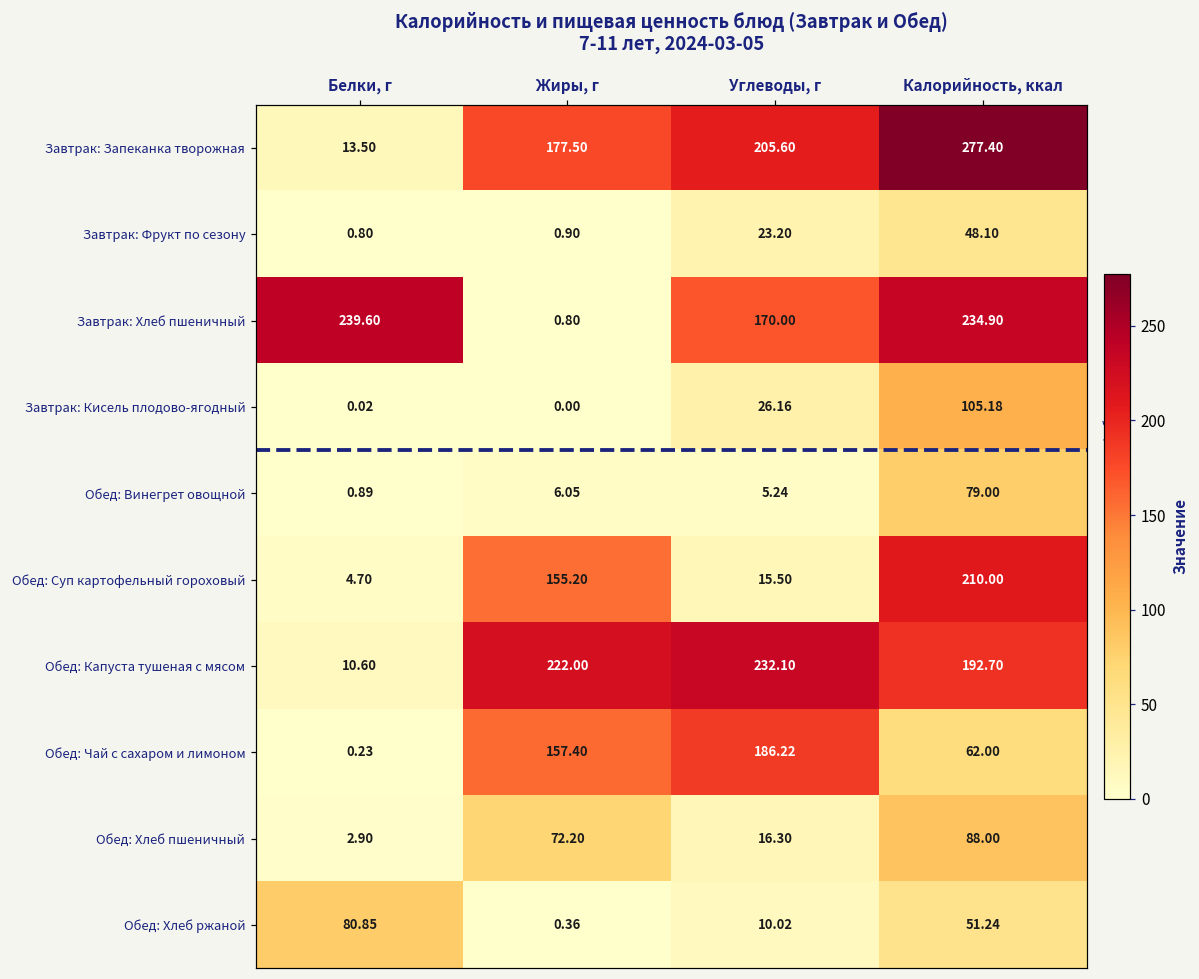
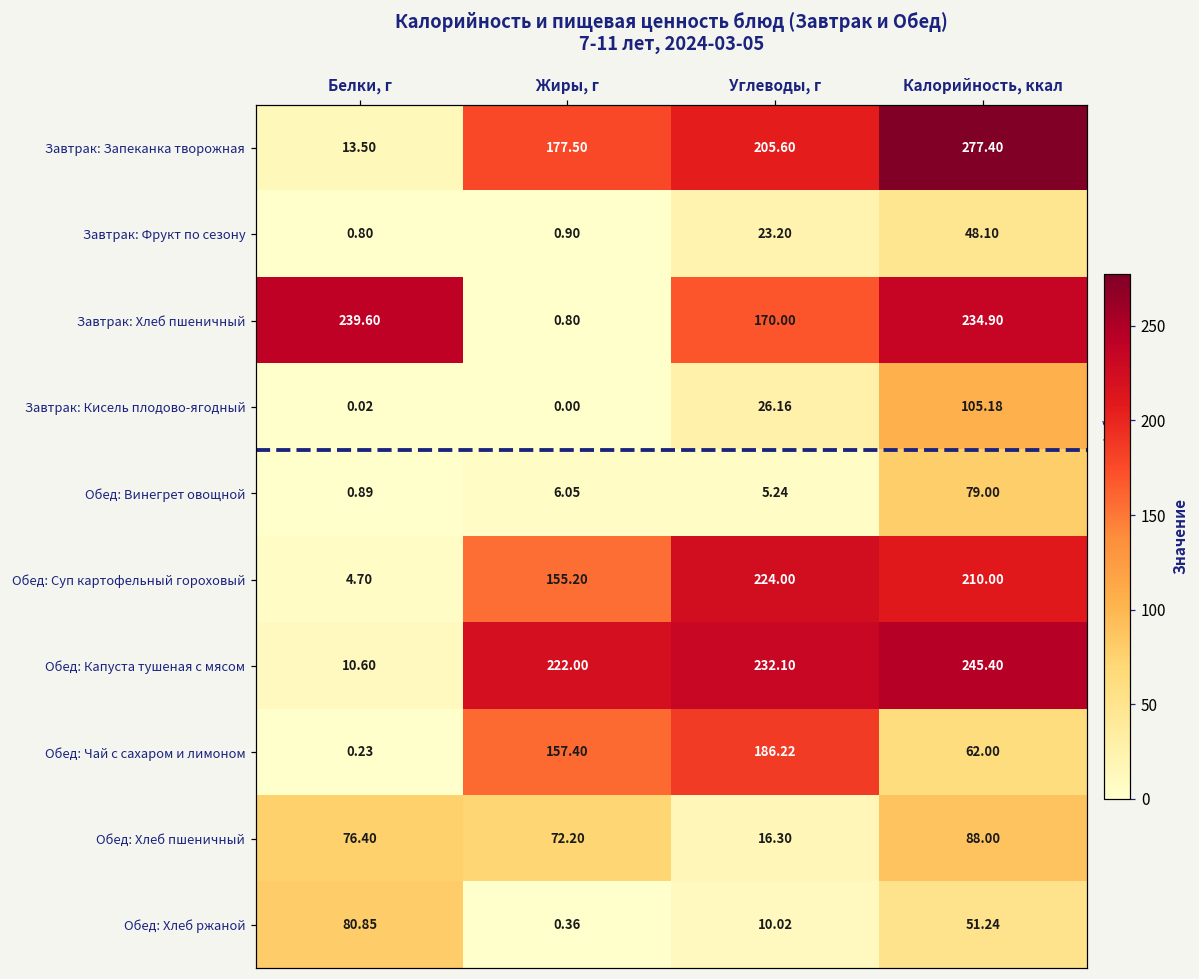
Обед: Суп картофельный гороховый, Углеводы, г: 15.50 -> 224.00
Обед: Капуста тушеная с мясом, Калорийность, ккал: 192.70 -> 245.40
Обед: Хлеб пшеничный, Белки, г: 2.90 -> 76.40
